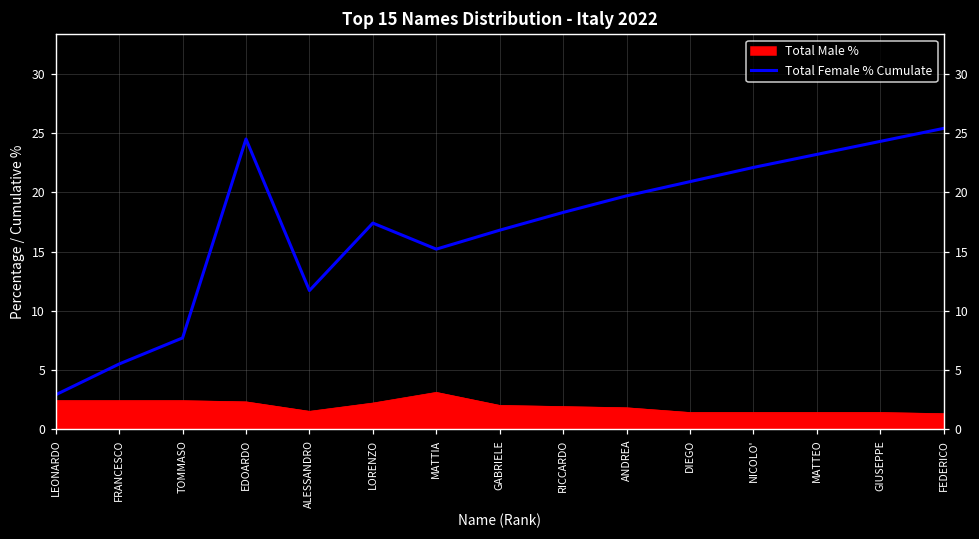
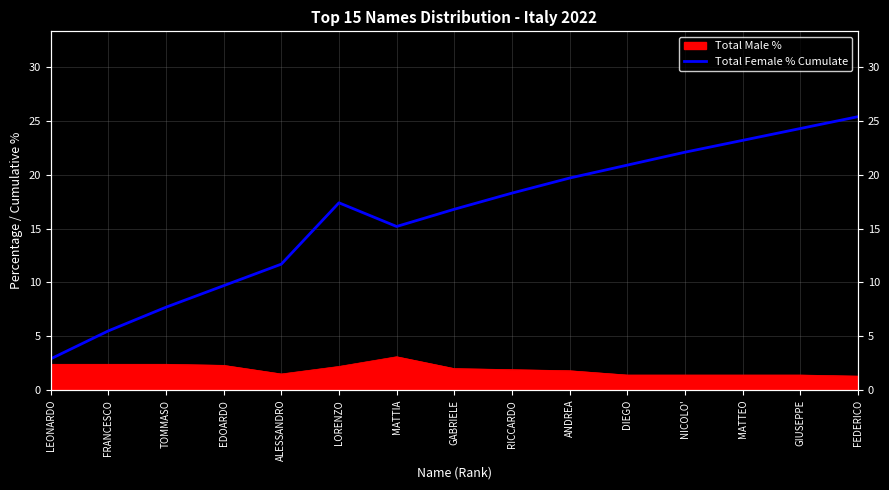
Total Female % Cumulate, EDOARDO: 24.5 -> 9.7
